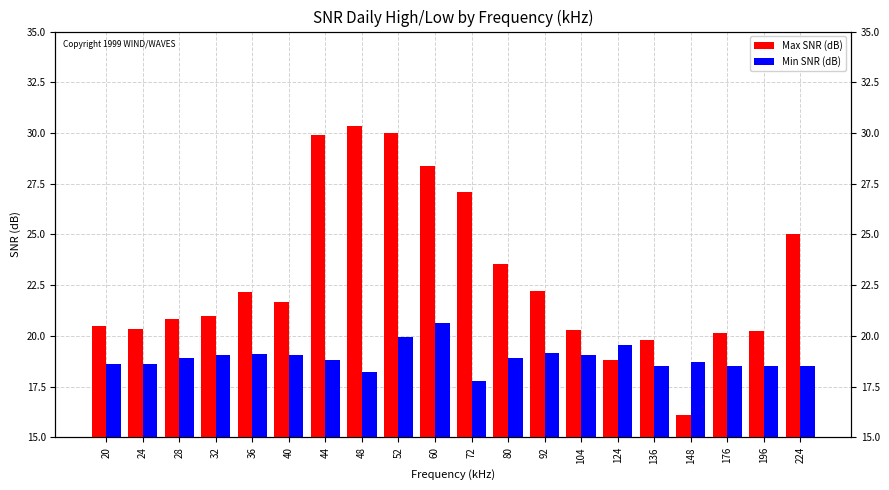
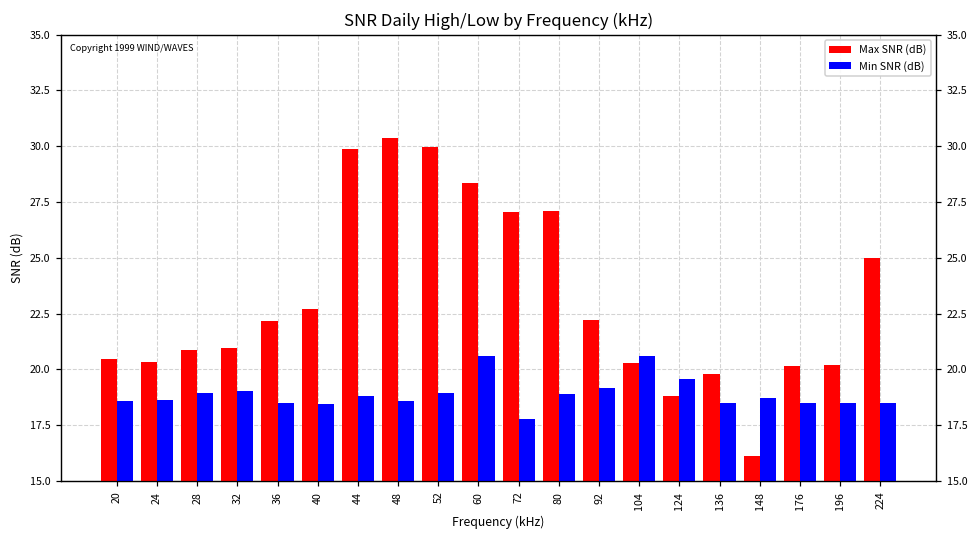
Min SNR (dB), 36: 19.1 -> 18.5
Max SNR (dB), 40: 21.7 -> 22.7
Min SNR (dB), 40: 19.0 -> 18.4
Min SNR (dB), 48: 18.2 -> 18.6
Min SNR (dB), 52: 19.9 -> 18.9
Max SNR (dB), 80: 23.5 -> 27.1
Min SNR (dB), 104: 19.1 -> 20.6
